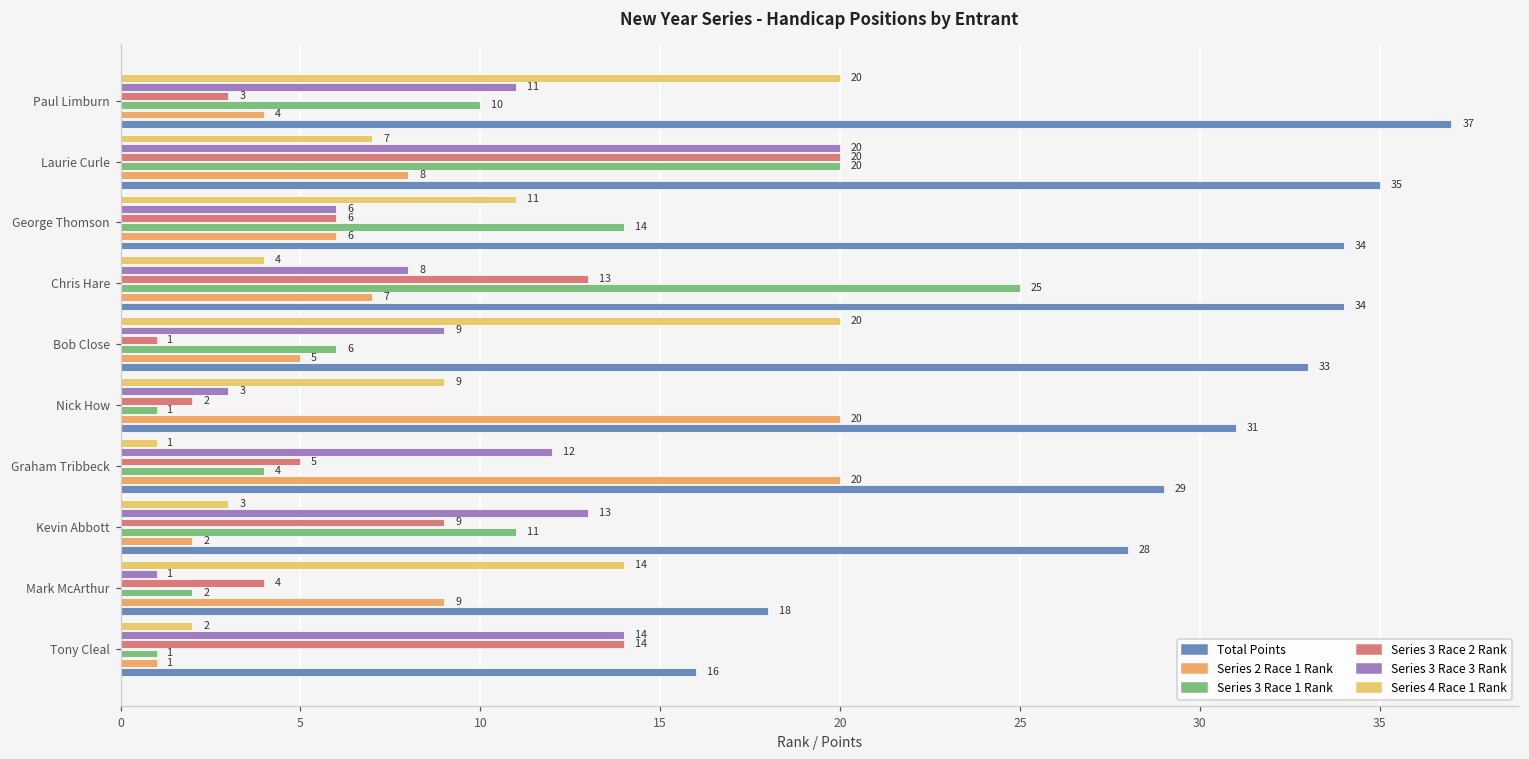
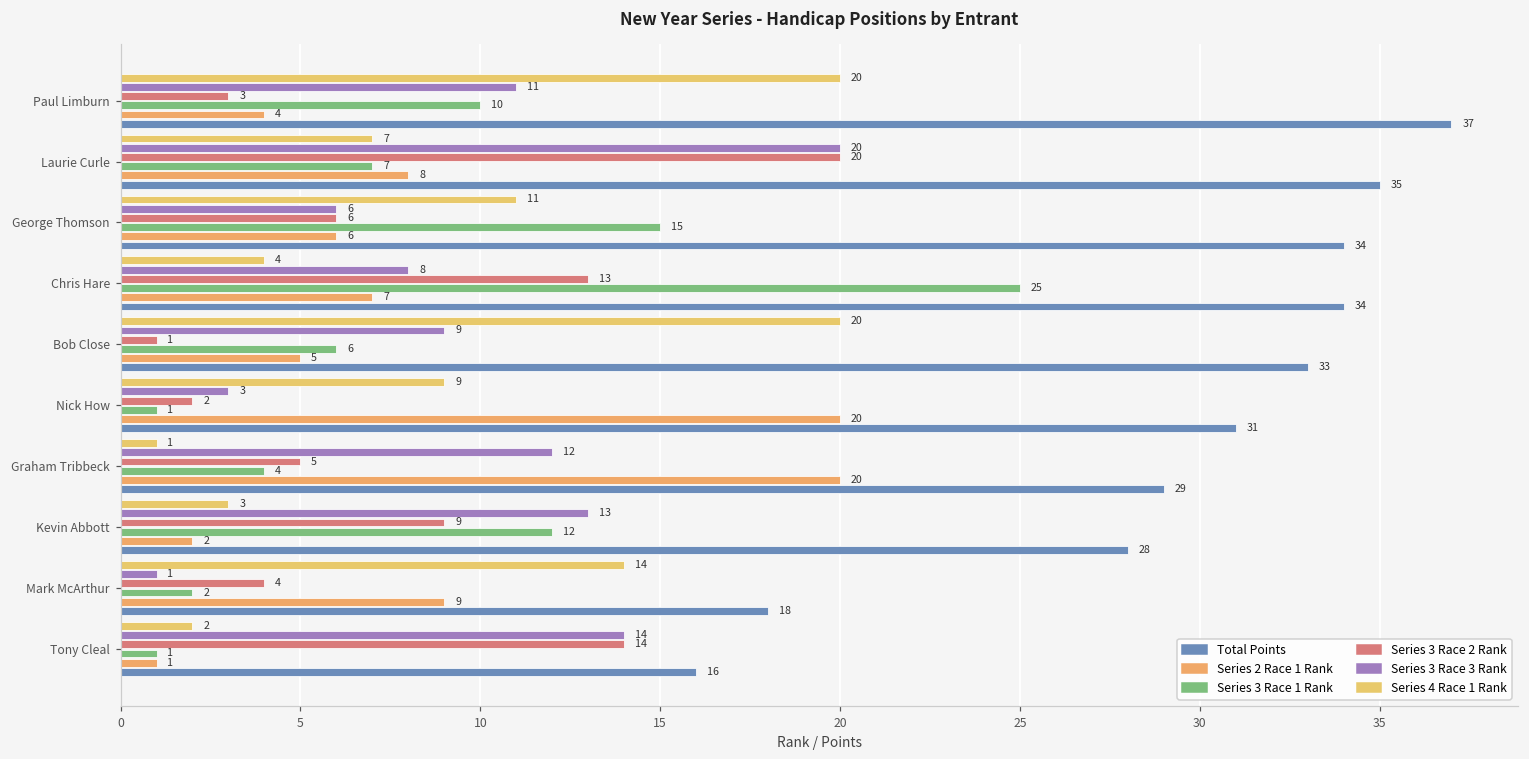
Series 3 Race 1 Rank, Laurie Curle: 20 -> 7
Series 3 Race 1 Rank, George Thomson: 14 -> 15
Series 3 Race 1 Rank, Kevin Abbott: 11 -> 12
